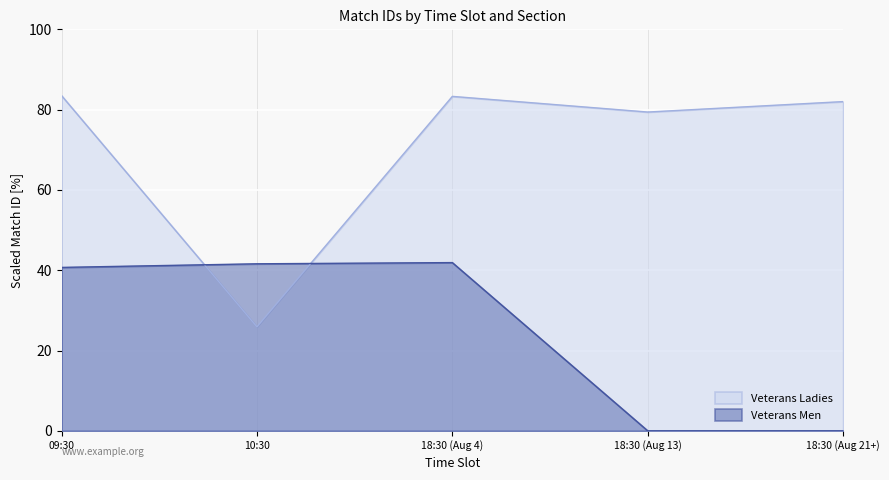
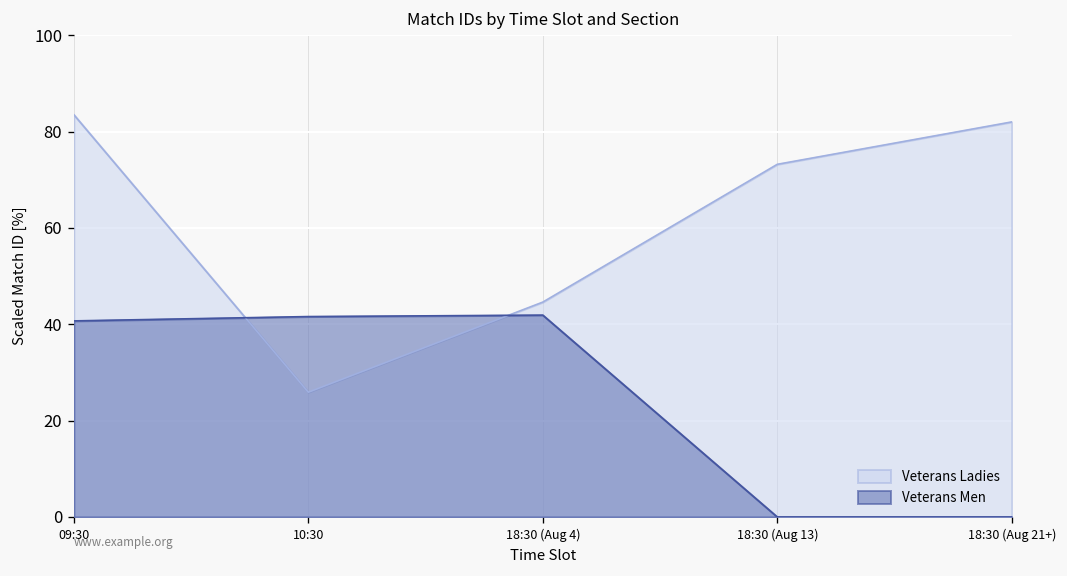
Veterans Ladies, 18:30 (Aug 4): 83 -> 45
Veterans Ladies, 18:30 (Aug 13): 79 -> 73
